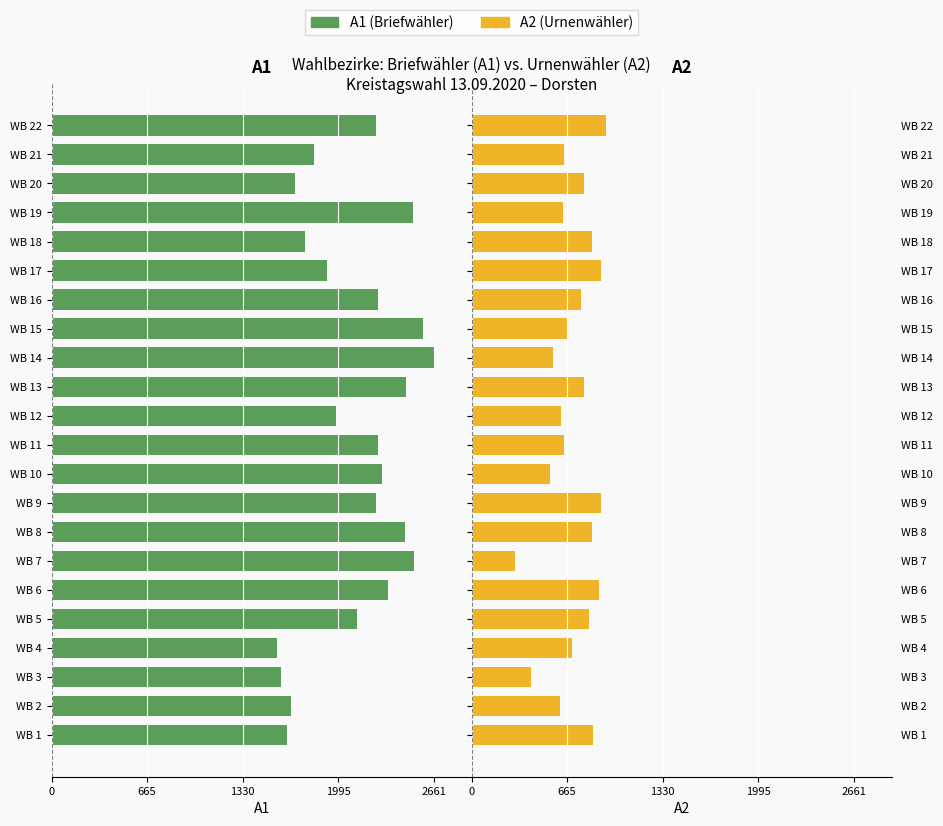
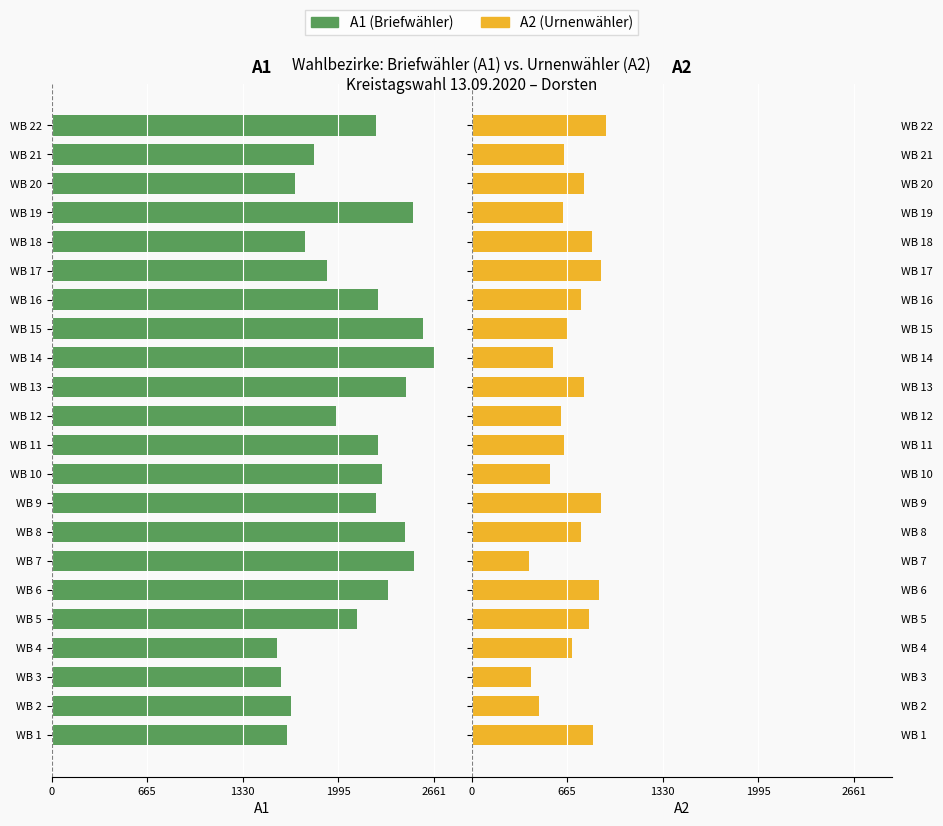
A2, WB 8: 840 -> 760
A2, WB 7: 300 -> 400
A2, WB 2: 620 -> 470
